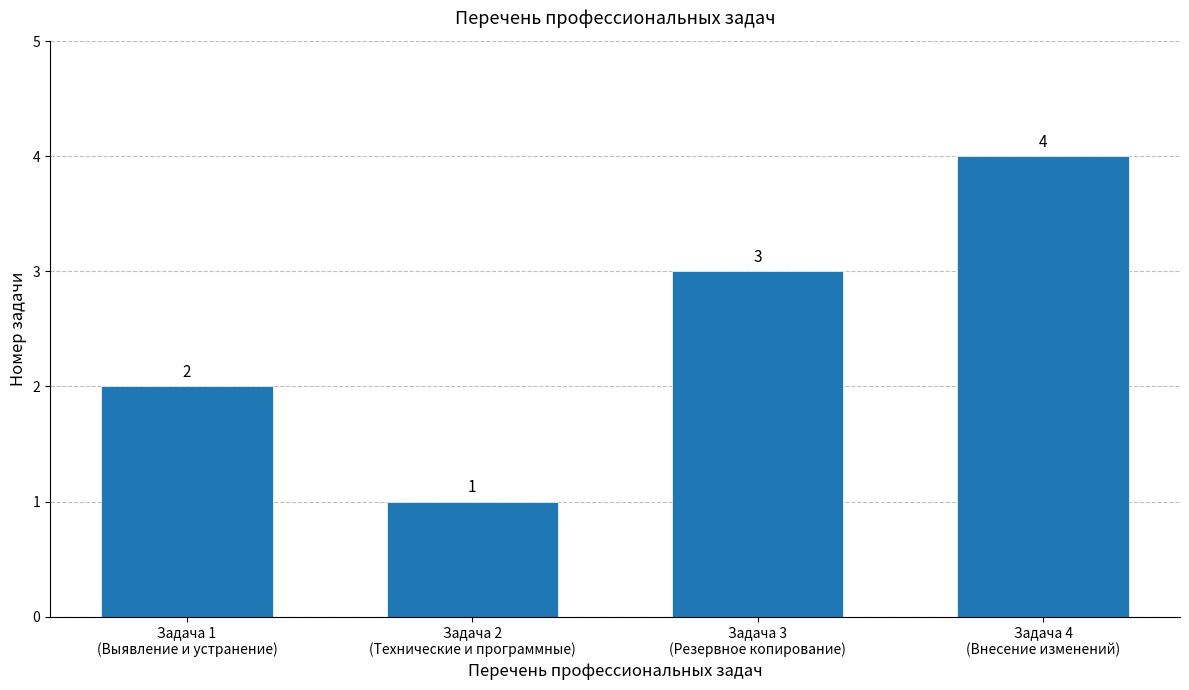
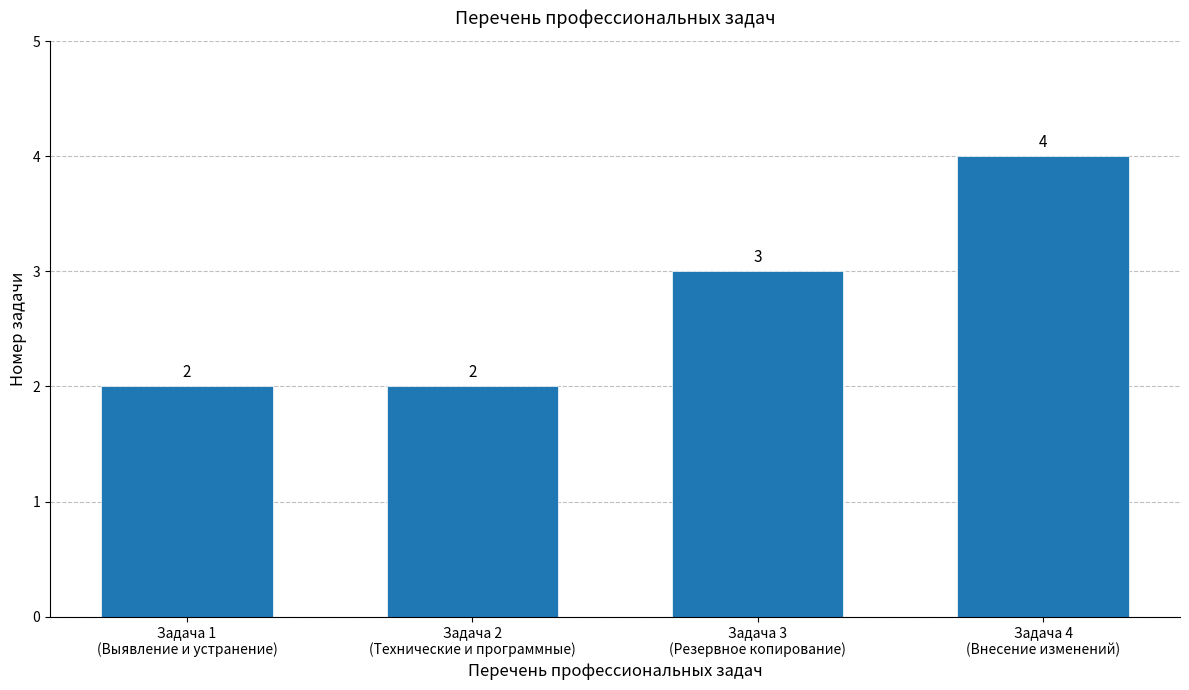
Задача 2 (Технические и программные): 1 -> 2
